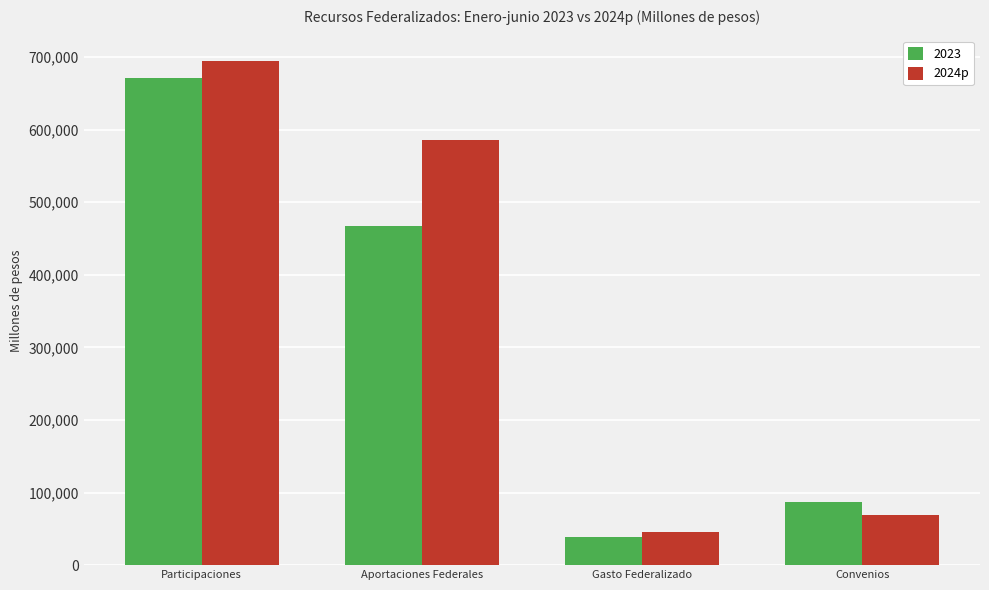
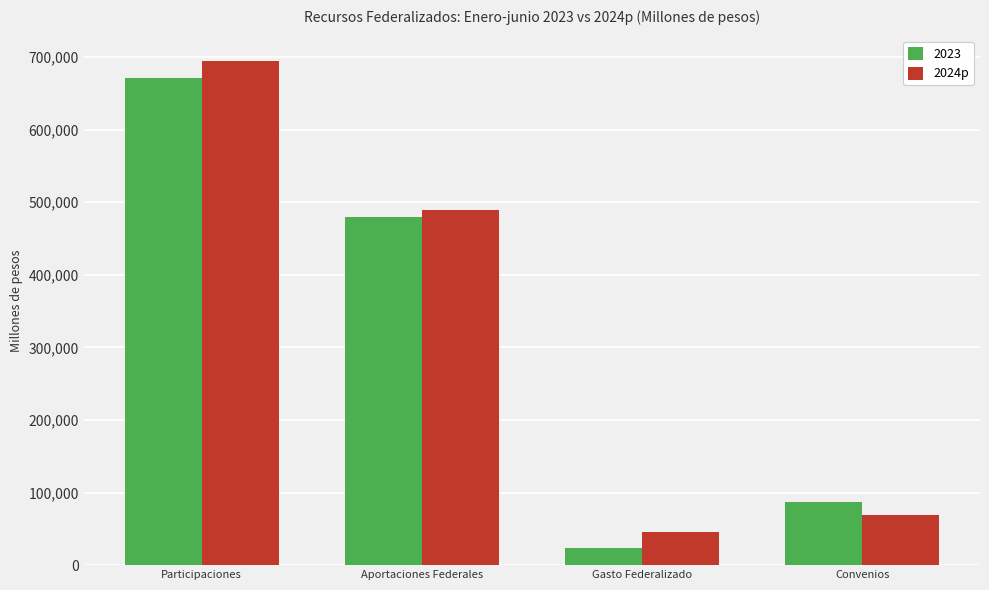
2023, Aportaciones Federales: 470,000 -> 480,000
2024p, Aportaciones Federales: 590,000 -> 490,000
2023, Gasto Federalizado: 40,000 -> 20,000
